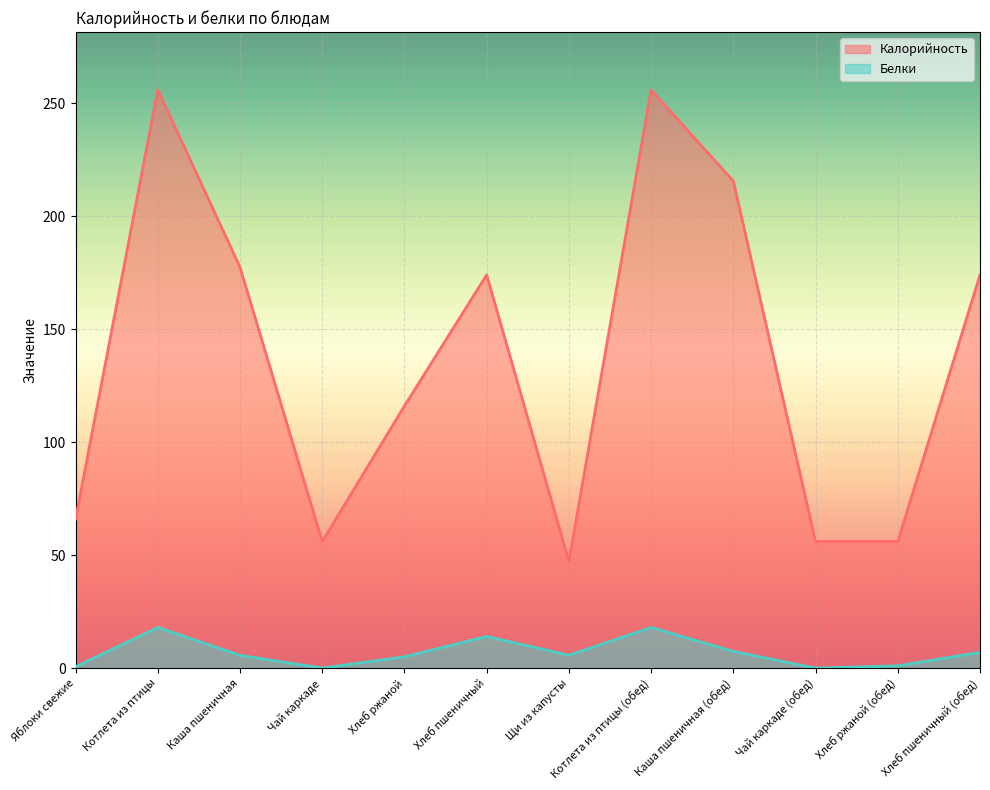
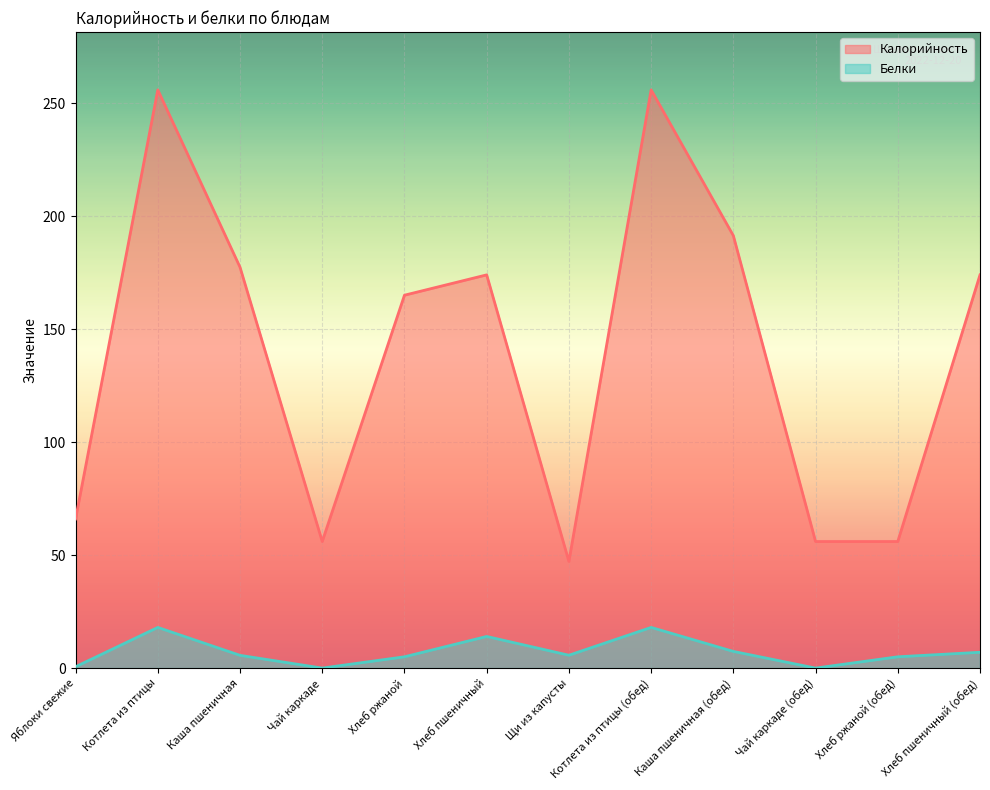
Калорийность, Хлеб ржаной: 116 -> 165
Калорийность, Каша пшеничная (обед): 215 -> 191
Белки, Хлеб ржаной (обед): 1 -> 5
